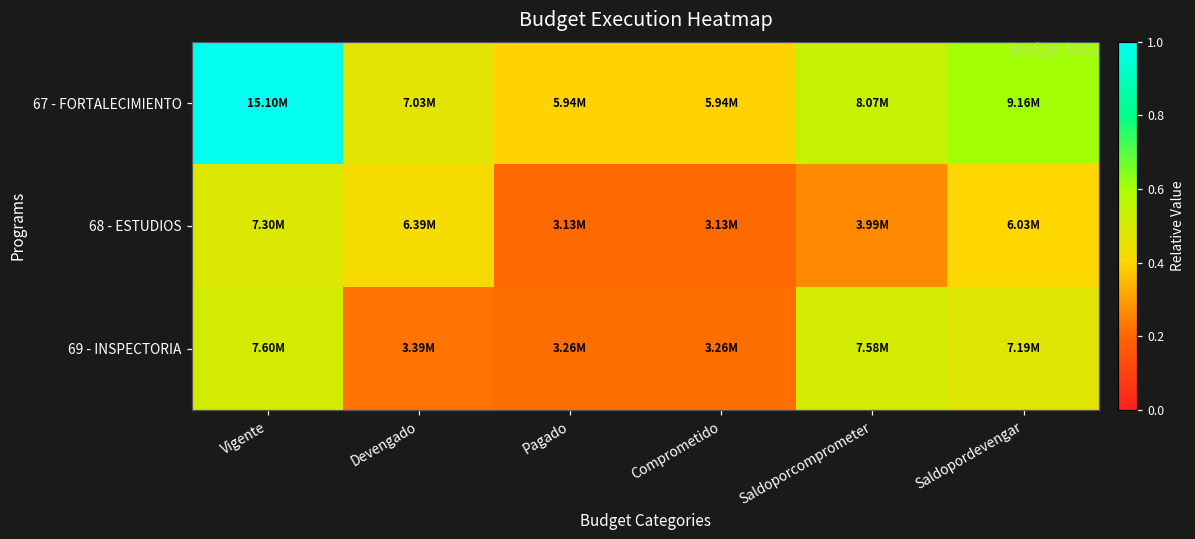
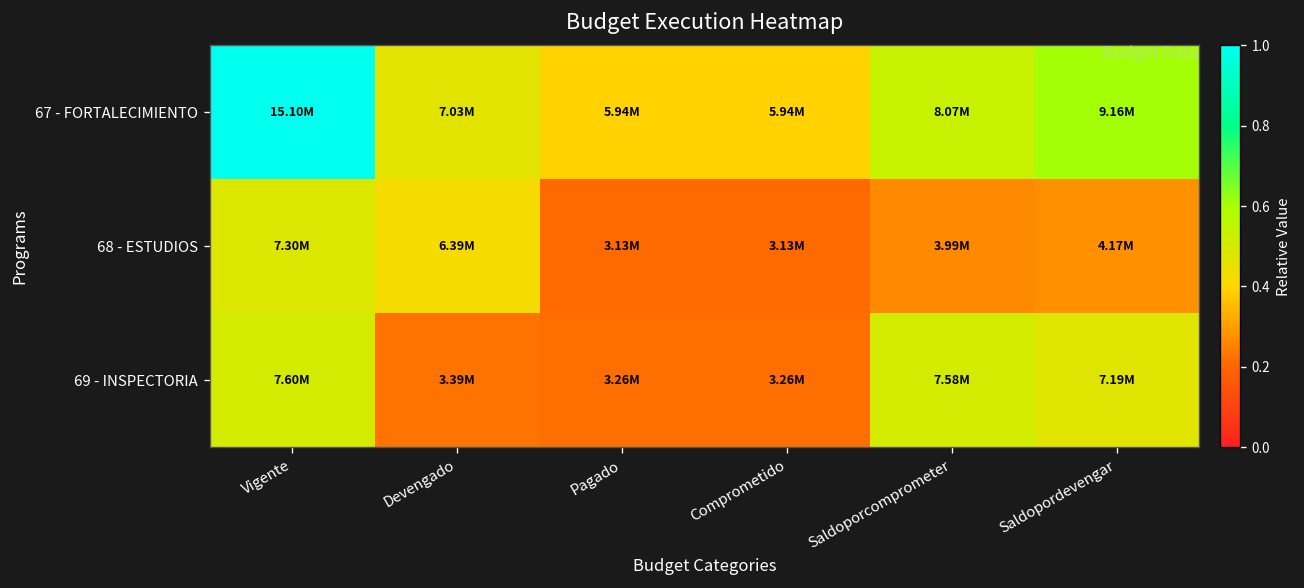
68 - ESTUDIOS, Saldopordevengar: 6.03M -> 4.17M
